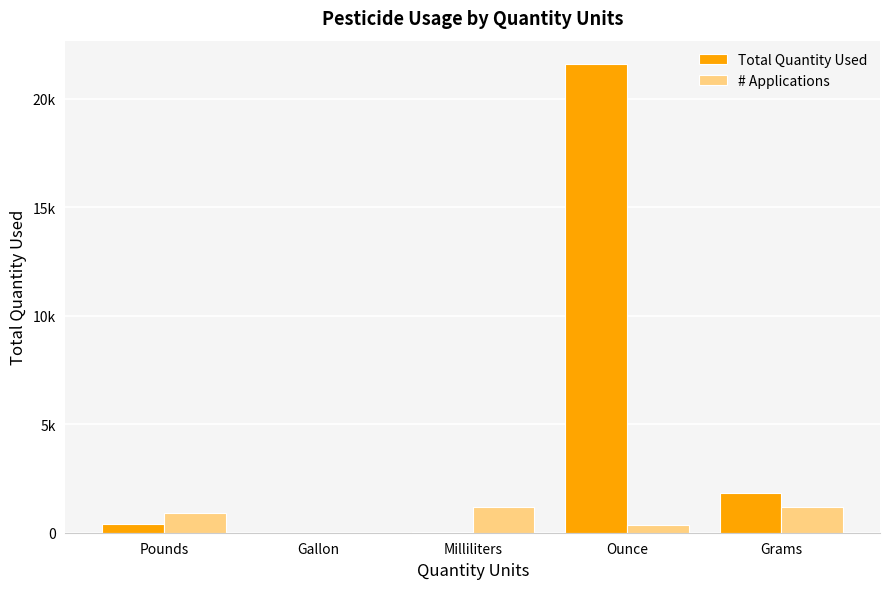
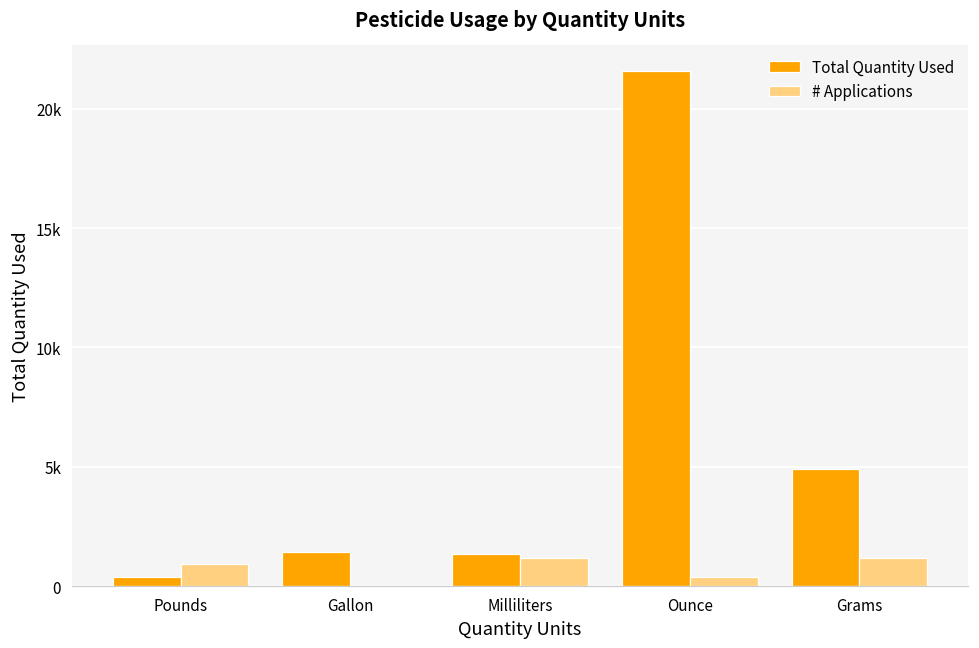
Total Quantity Used, Gallon: 0 -> 1400
Total Quantity Used, Milliliters: 0 -> 1300
Total Quantity Used, Grams: 1800 -> 4900
